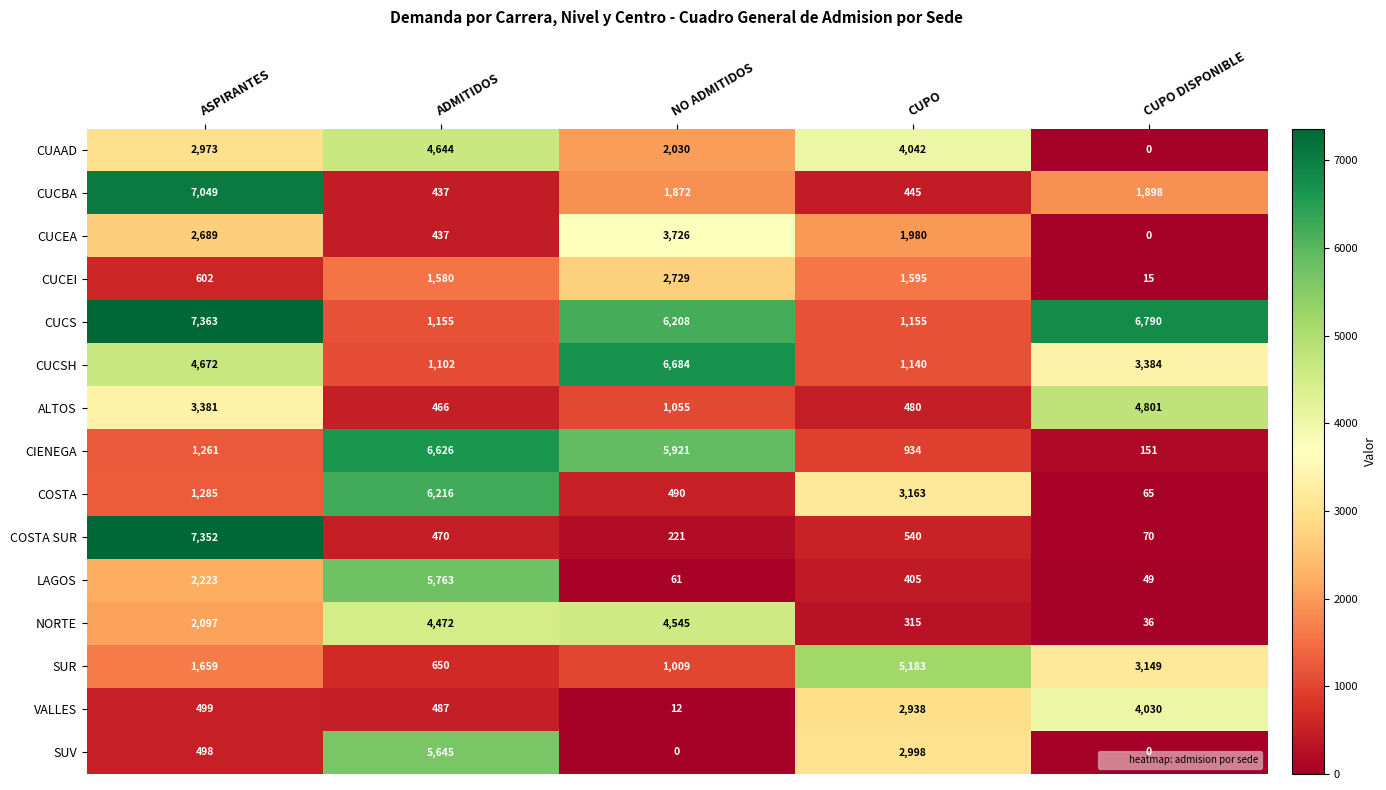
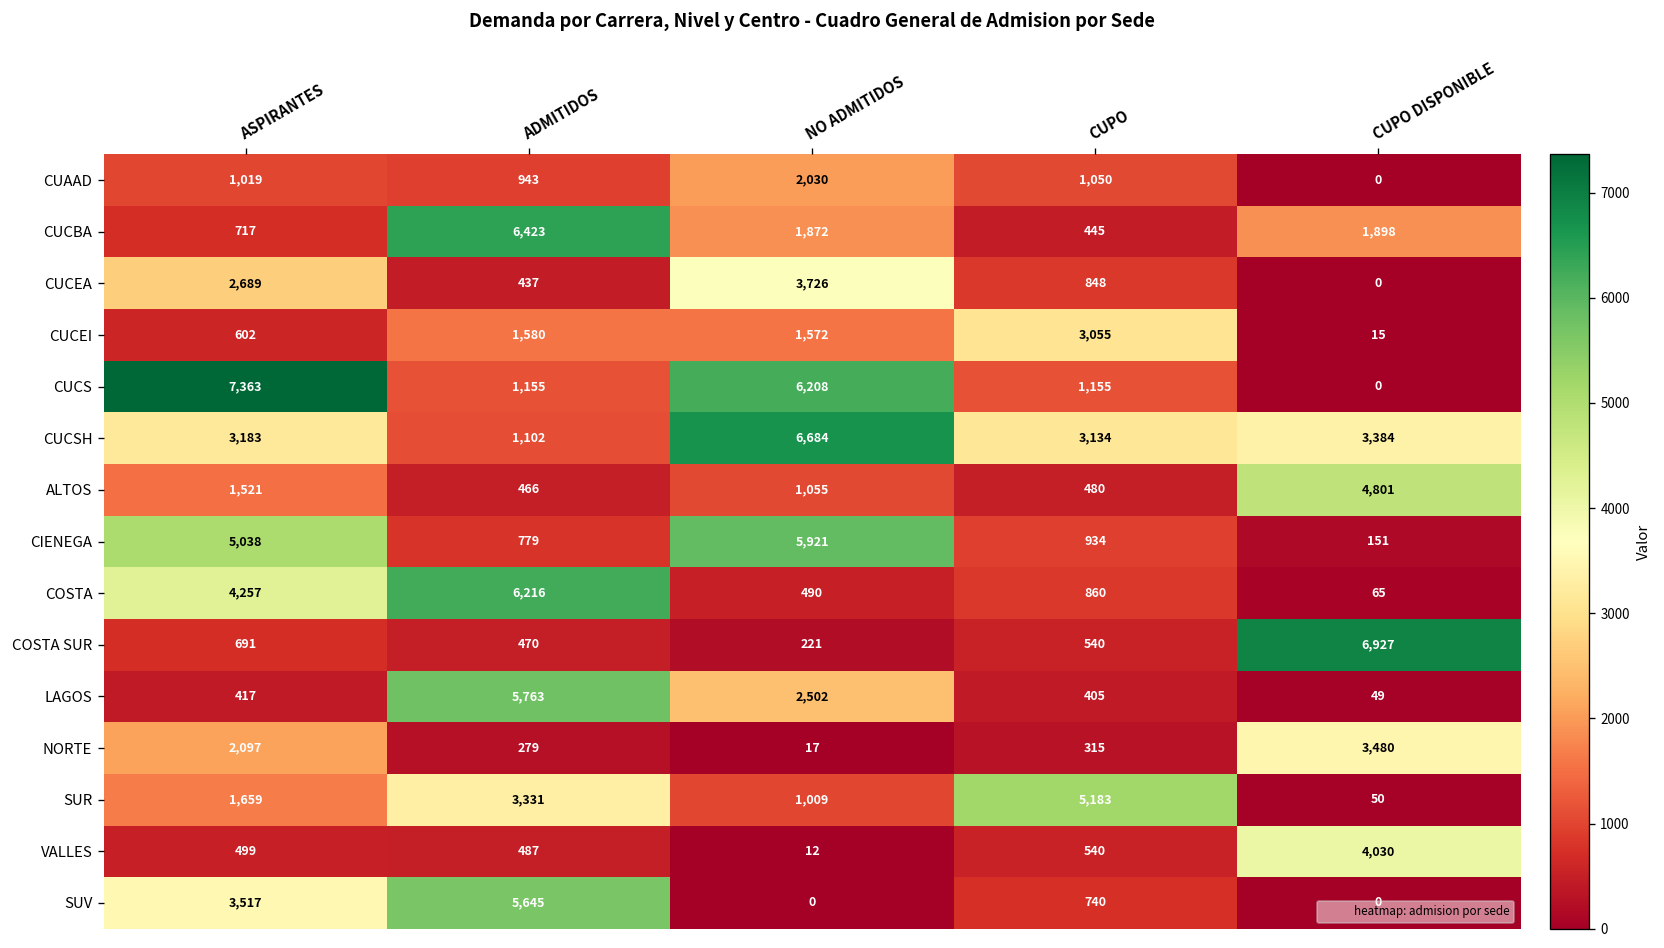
CUAAD, ASPIRANTES: 2,973 -> 1,019
CUAAD, ADMITIDOS: 4,644 -> 943
CUAAD, CUPO: 4,042 -> 1,050
CUCBA, ASPIRANTES: 7,049 -> 717
CUCBA, ADMITIDOS: 437 -> 6,423
CUCEA, CUPO: 1,980 -> 848
CUCEI, NO ADMITIDOS: 2,729 -> 1,572
CUCEI, CUPO: 1,595 -> 3,055
CUCS, CUPO DISPONIBLE: 6,790 -> 0
CUCSH, ASPIRANTES: 4,672 -> 3,183
CUCSH, CUPO: 1,140 -> 3,134
ALTOS, ASPIRANTES: 3,381 -> 1,521
CIENEGA, ASPIRANTES: 1,261 -> 5,038
CIENEGA, ADMITIDOS: 6,626 -> 779
COSTA, ASPIRANTES: 1,285 -> 4,257
COSTA, CUPO: 3,163 -> 860
COSTA SUR, ASPIRANTES: 7,352 -> 691
COSTA SUR, CUPO DISPONIBLE: 70 -> 6,927
LAGOS, ASPIRANTES: 2,223 -> 417
LAGOS, NO ADMITIDOS: 61 -> 2,502
NORTE, ADMITIDOS: 4,472 -> 279
NORTE, NO ADMITIDOS: 4,545 -> 17
NORTE, CUPO DISPONIBLE: 36 -> 3,480
SUR, ADMITIDOS: 650 -> 3,331
SUR, CUPO DISPONIBLE: 3,149 -> 50
VALLES, CUPO: 2,938 -> 540
SUV, ASPIRANTES: 498 -> 3,517
SUV, CUPO: 2,998 -> 740
